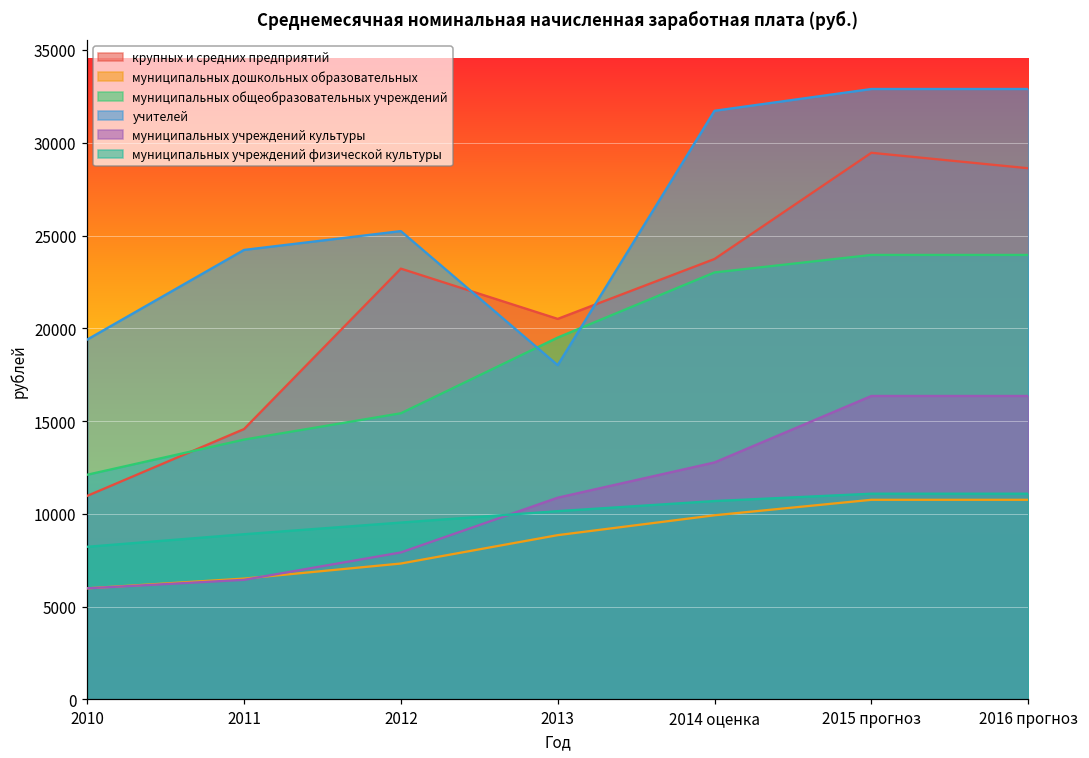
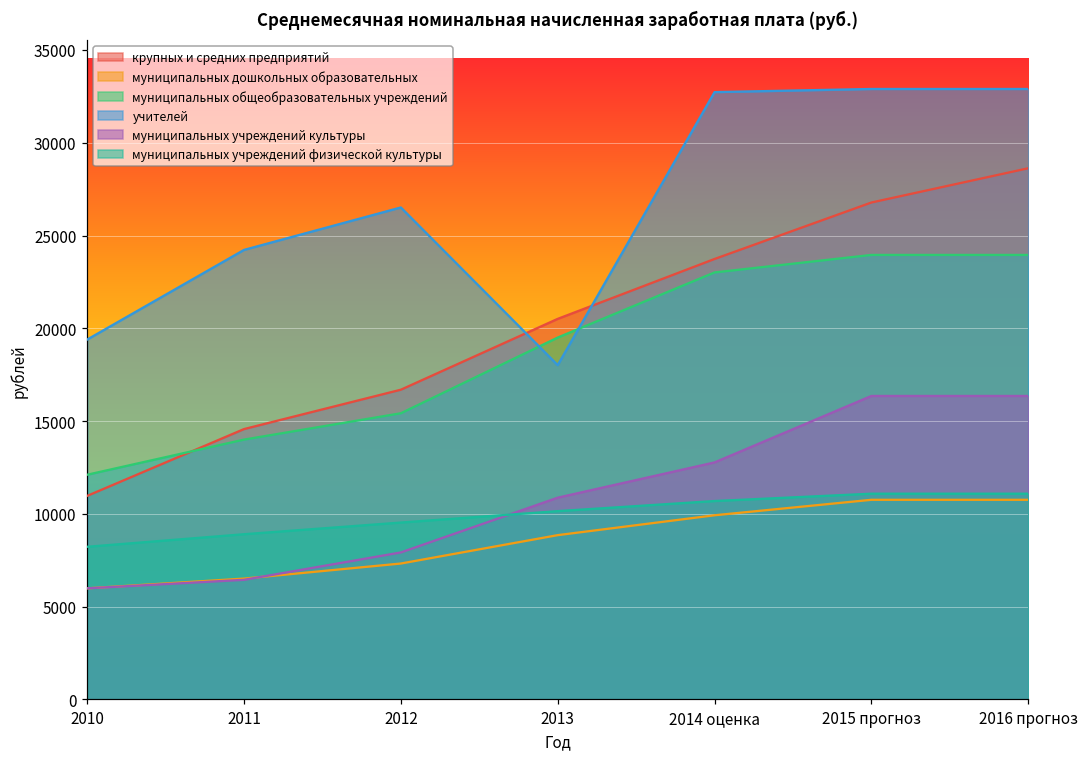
крупных и средних предприятий, 2012: 23200 -> 16700
учителей, 2012: 25200 -> 26500
учителей, 2014 оценка: 31700 -> 32700
крупных и средних предприятий, 2015 прогноз: 29500 -> 26800
